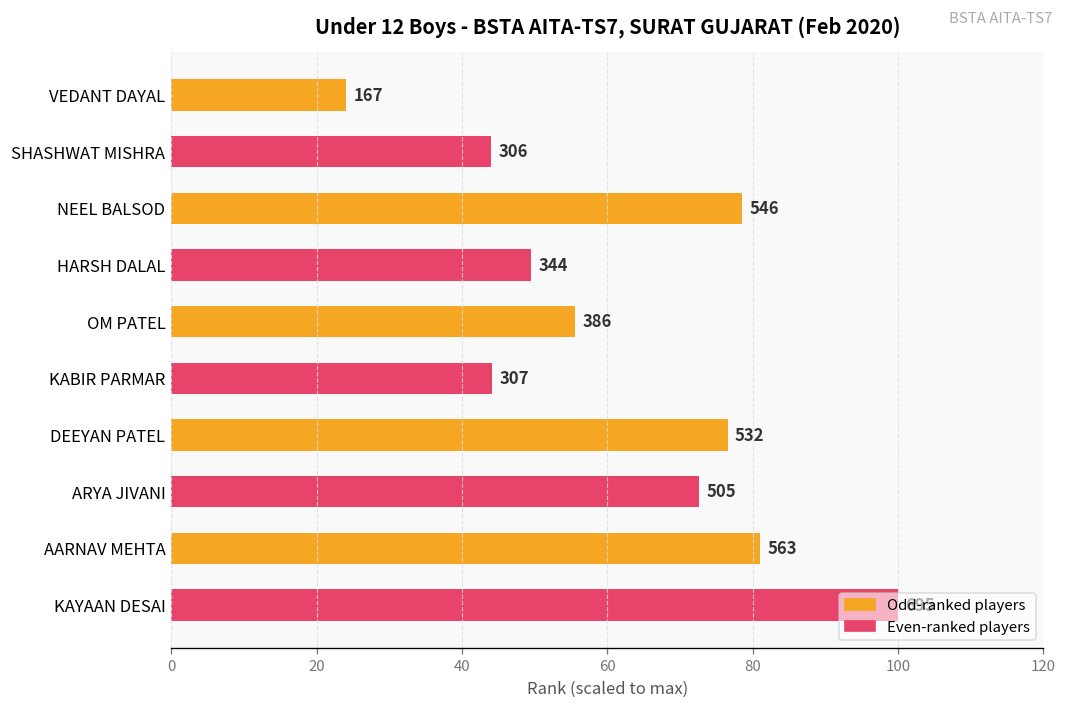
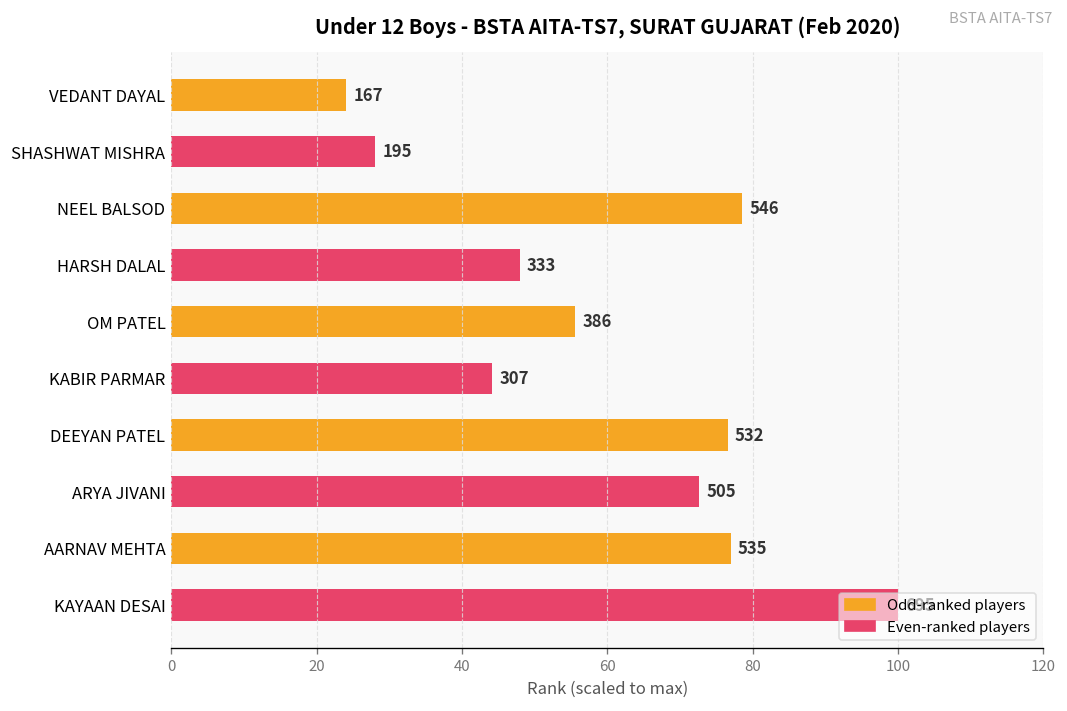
SHASHWAT MISHRA: 306 -> 195
HARSH DALAL: 344 -> 333
AARNAV MEHTA: 563 -> 535
